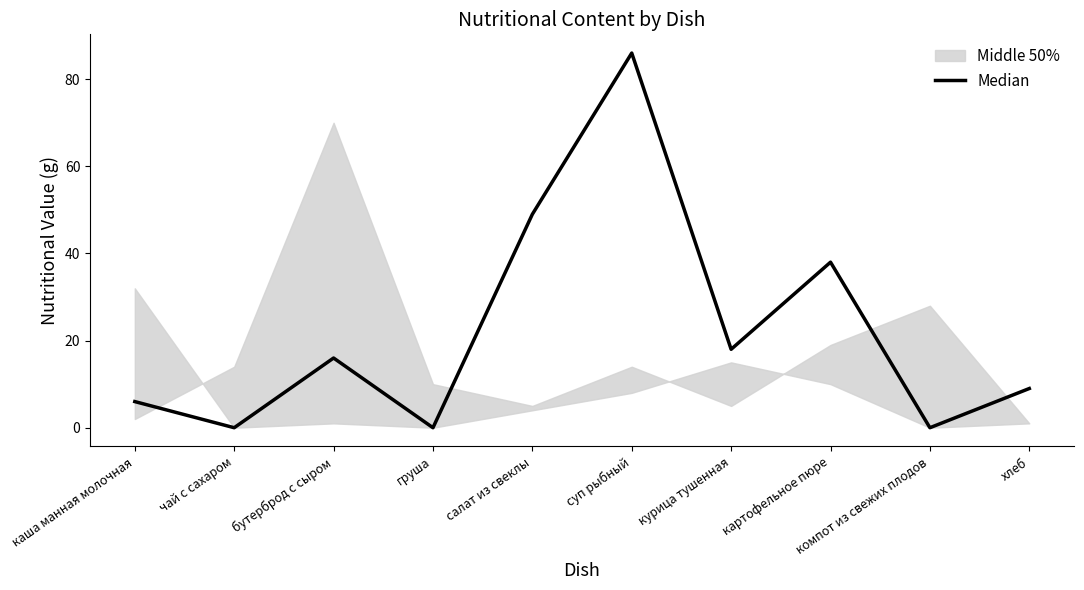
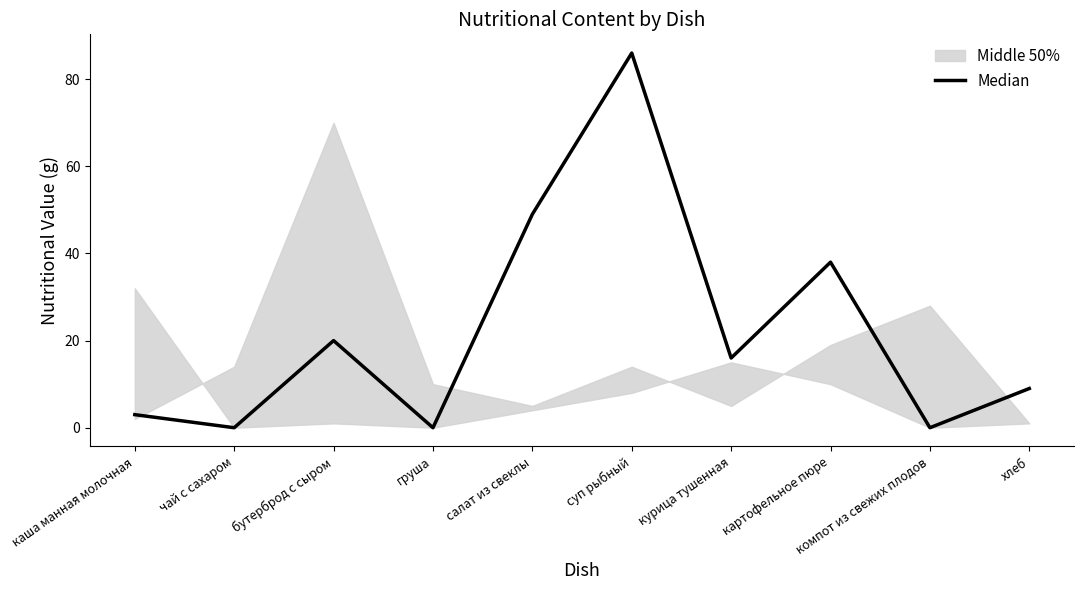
Median, каша манная молочная: 6 -> 3
Median, бутерброд с сыром: 16 -> 20
Median, курица тушенная: 18 -> 16
